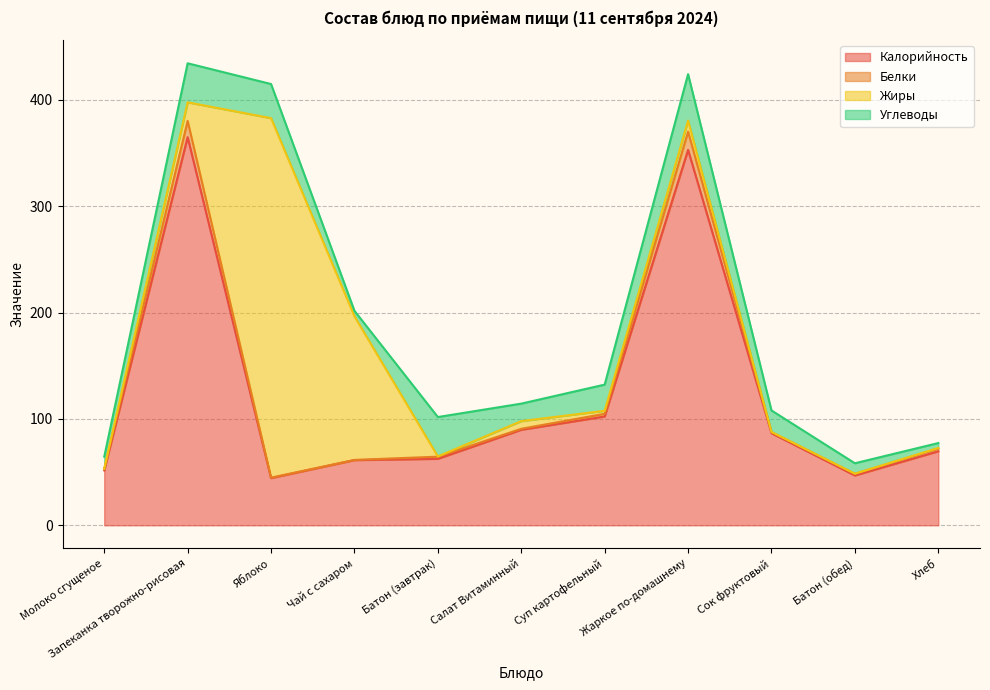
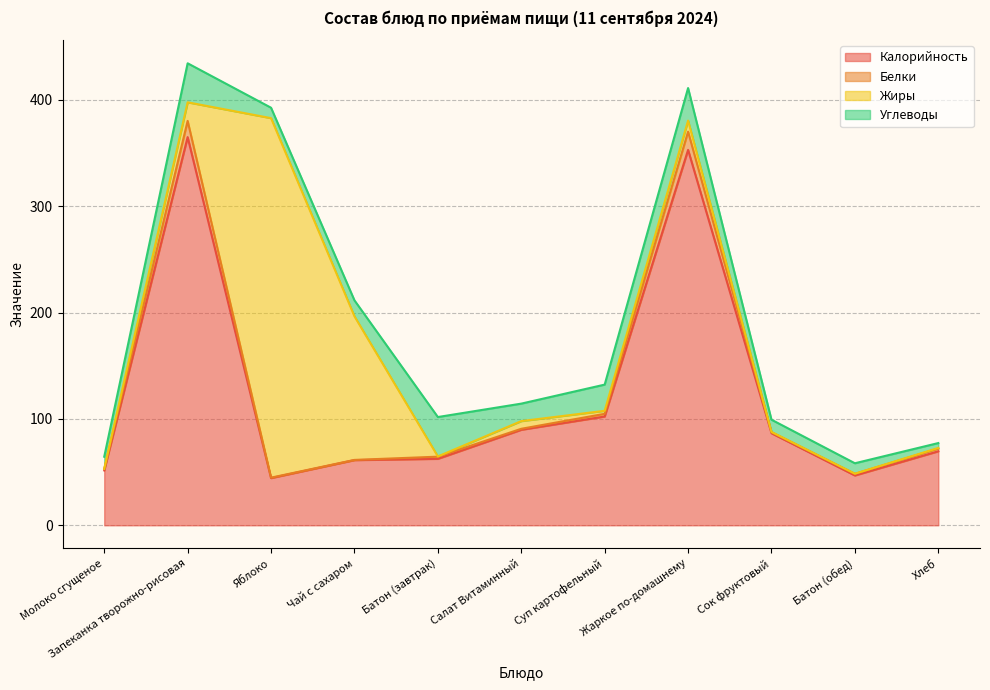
Углеводы, Яблоко: 32 -> 10
Углеводы, Чай с сахаром: 5 -> 15
Углеводы, Жаркое по-домашнему: 44 -> 31
Углеводы, Сок фруктовый: 20 -> 12
